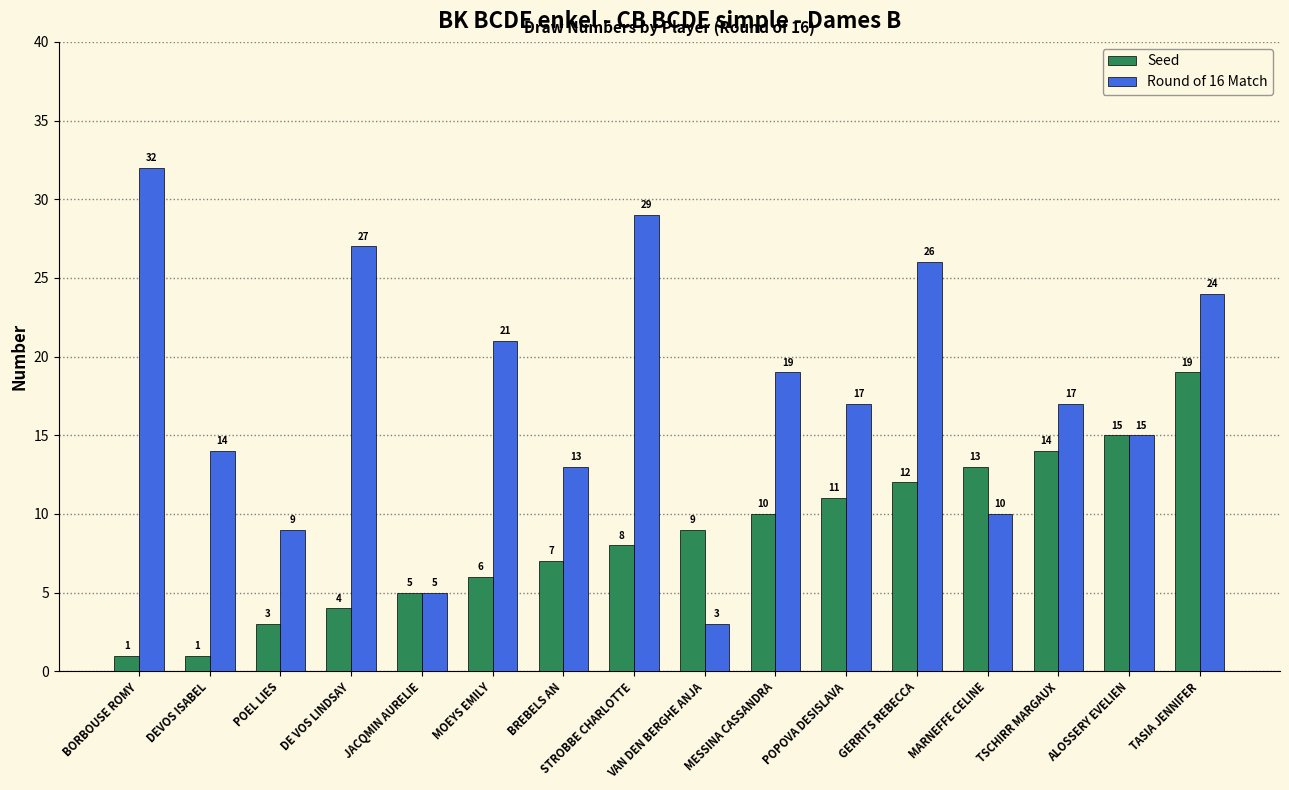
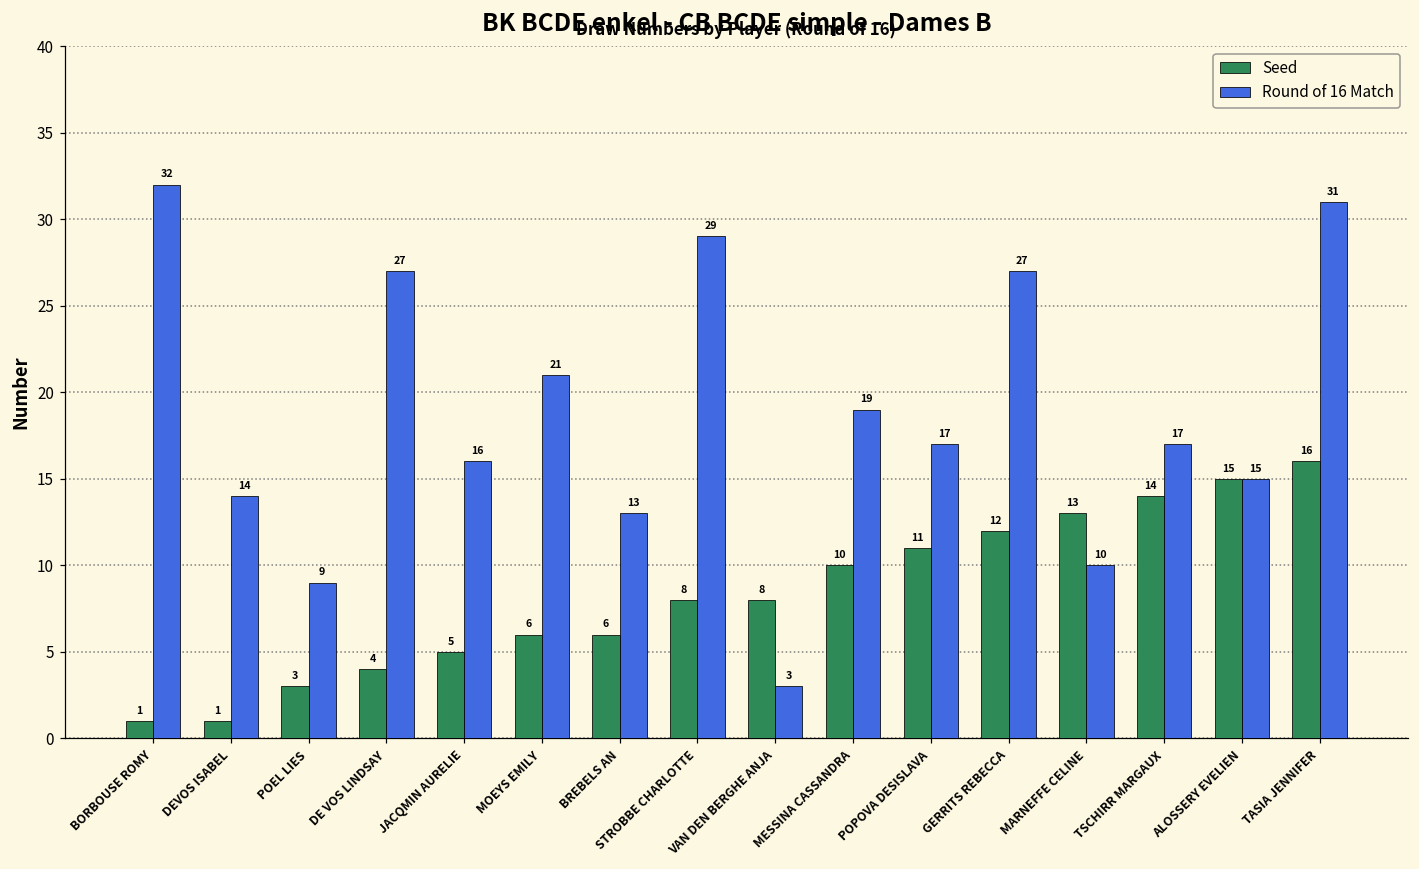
Round of 16 Match, JACQMIN AURELIE: 5 -> 16
Seed, BREBELS AN: 7 -> 6
Seed, VAN DEN BERGHE ANJA: 9 -> 8
Round of 16 Match, GERRITS REBECCA: 26 -> 27
Seed, TASIA JENNIFER: 19 -> 16
Round of 16 Match, TASIA JENNIFER: 24 -> 31
